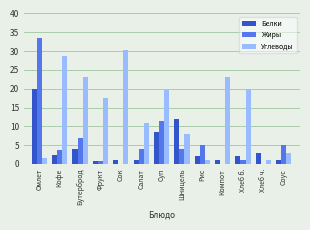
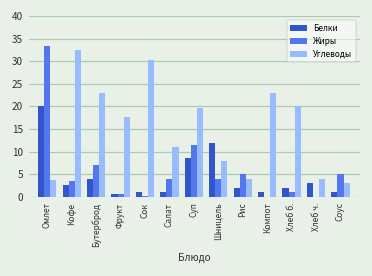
Углеводы, Омлет: 2 -> 4
Углеводы, Кофе: 29 -> 33
Углеводы, Рис: 1 -> 4
Углеводы, Хлеб ч.: 1 -> 4
